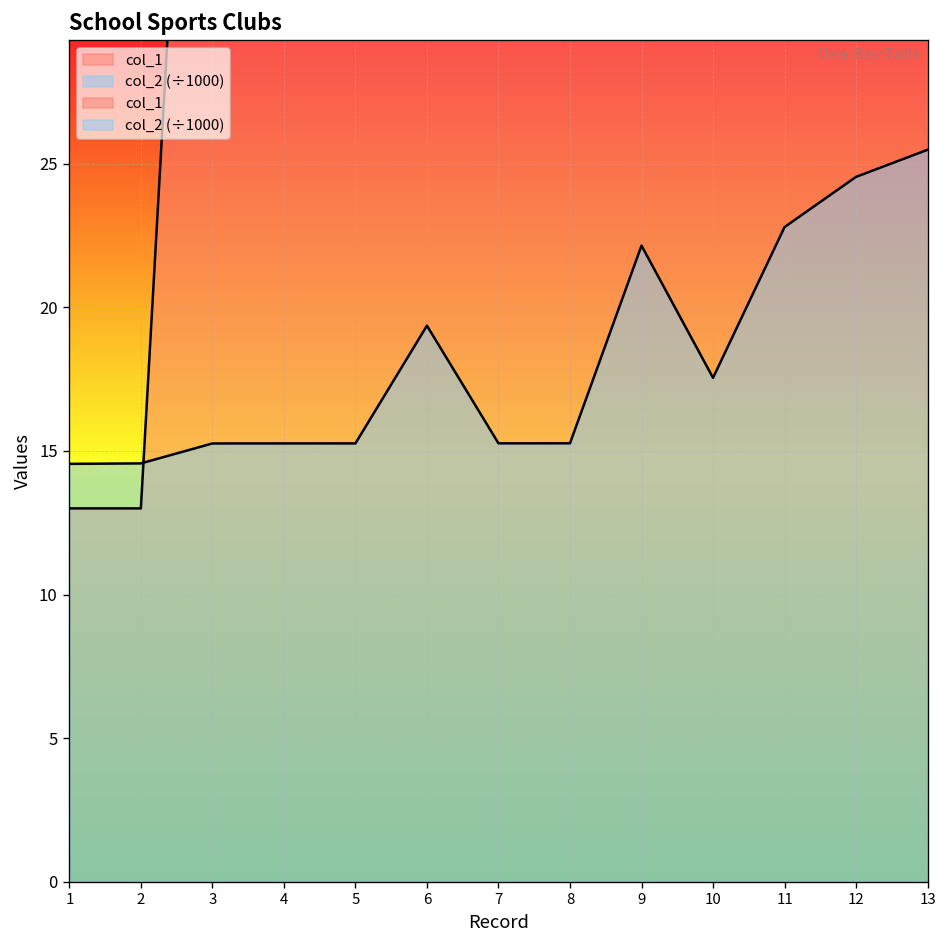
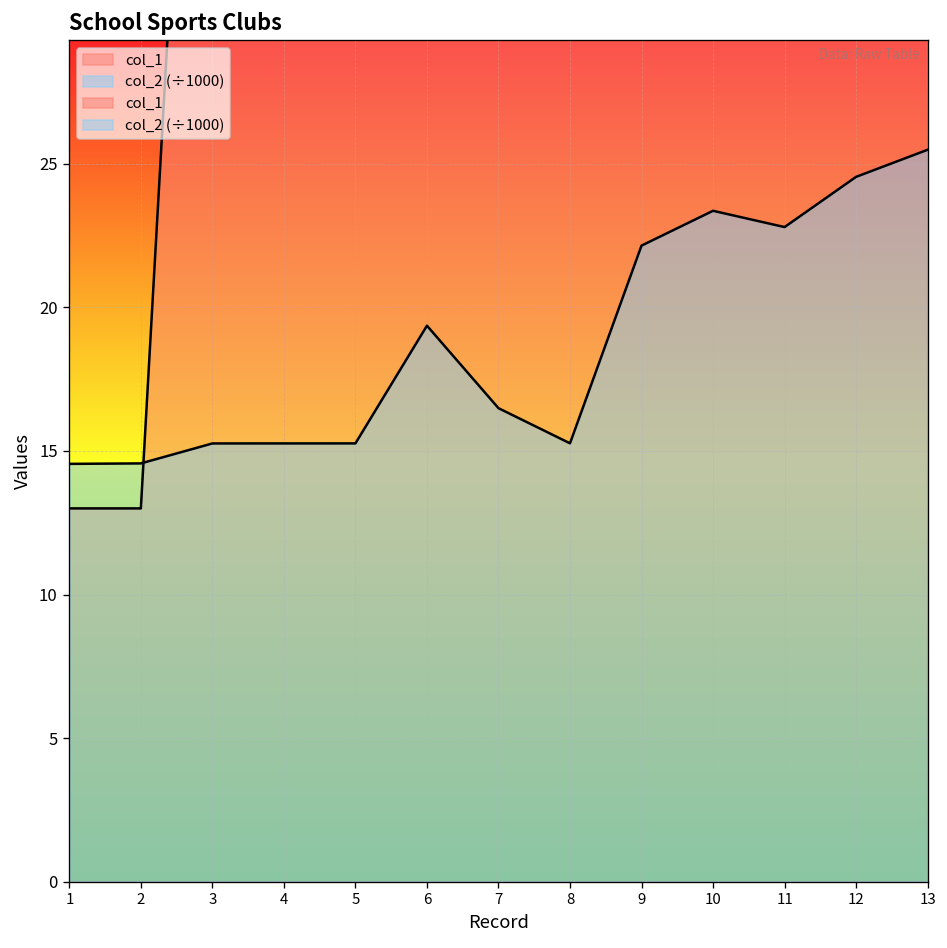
col_2 (÷1000), 7: 15.3 -> 16.5
col_2 (÷1000), 10: 17.5 -> 23.4
